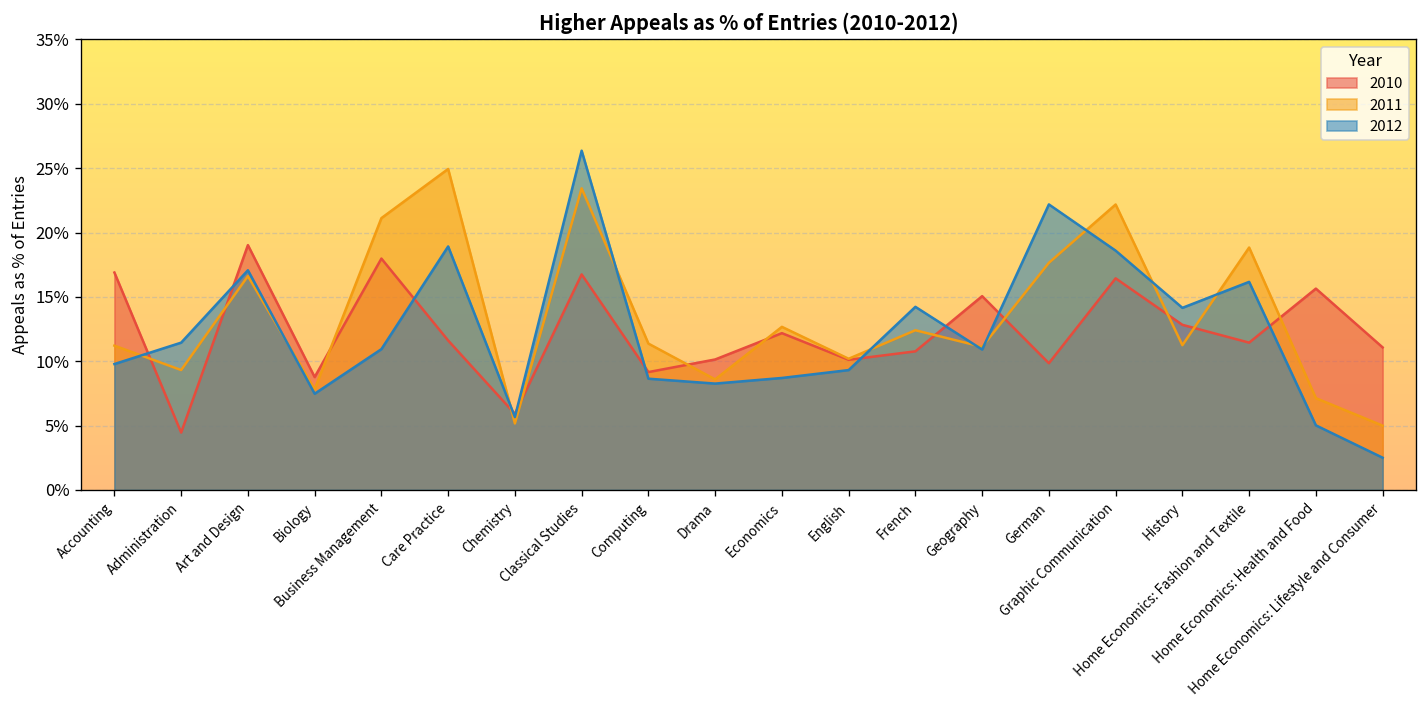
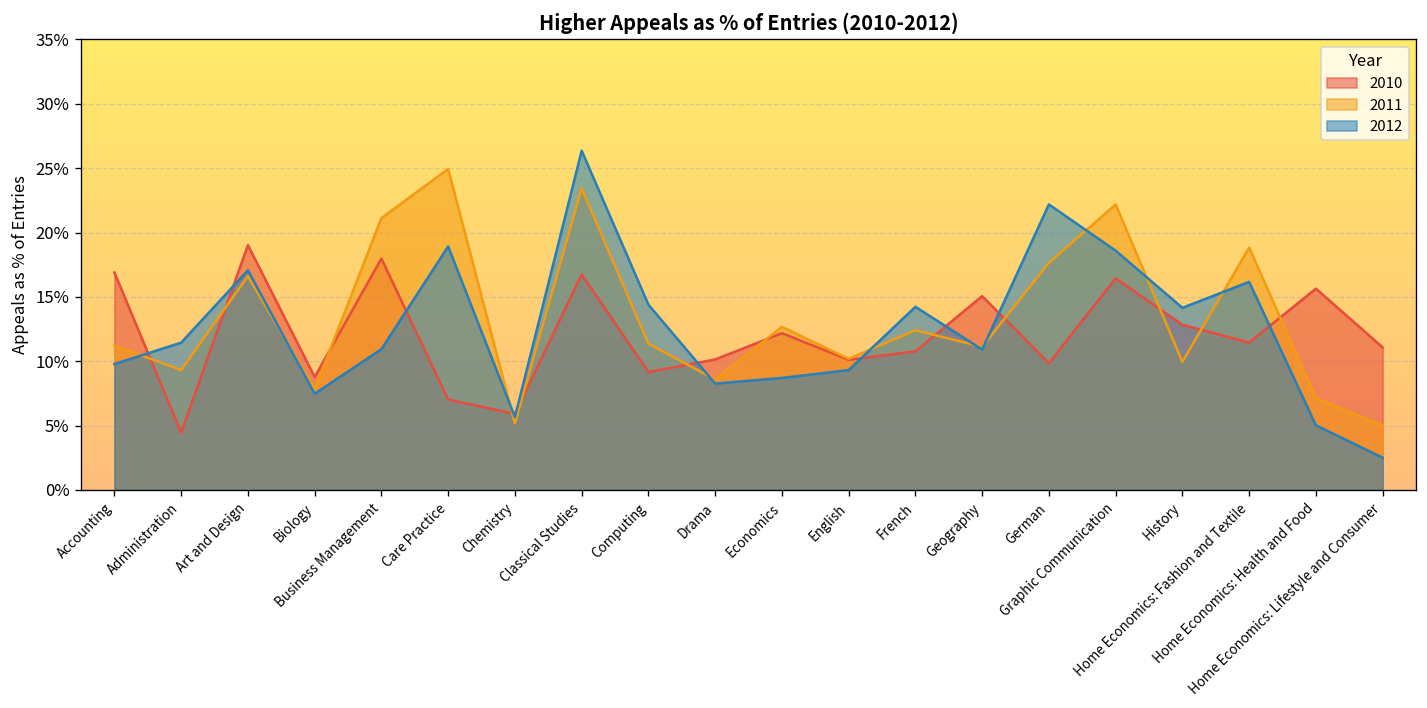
2010, Care Practice: 11.6% -> 7.0%
2012, Computing: 8.6% -> 14.4%
2011, History: 11.2% -> 10.0%
